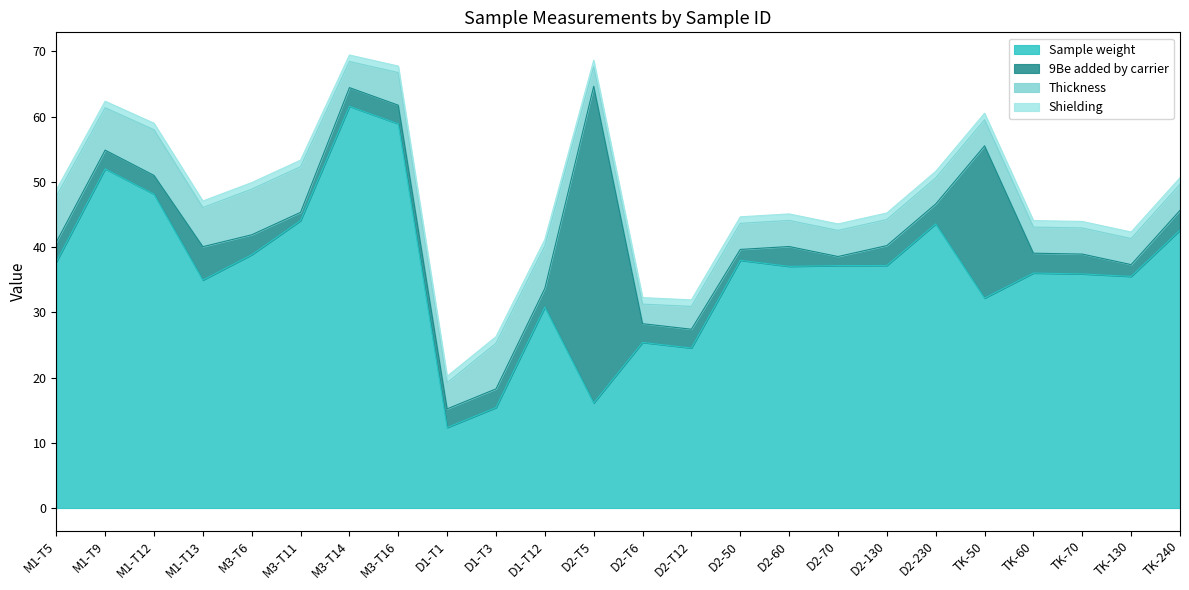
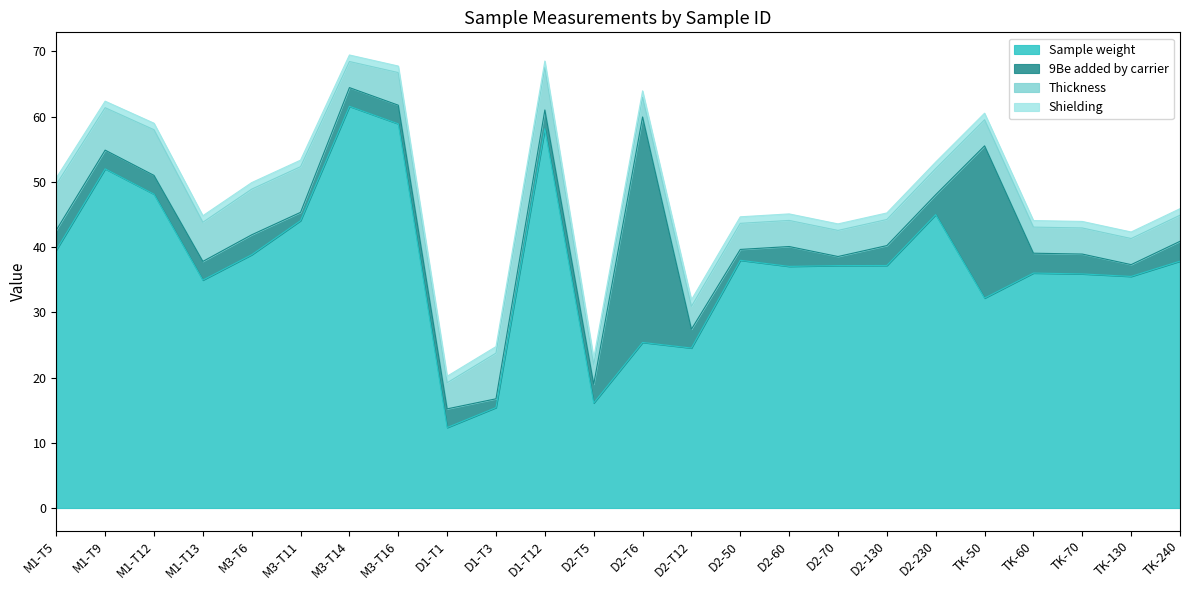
Sample weight, M1-T5: 38 -> 40
9Be added by carrier, M1-T13: 5 -> 3
9Be added by carrier, D1-T3: 3 -> 1
Sample weight, D1-T12: 31 -> 58
9Be added by carrier, D2-T5: 49 -> 3
9Be added by carrier, D2-T6: 3 -> 35
Sample weight, D2-230: 44 -> 45
Sample weight, TK-240: 43 -> 38
